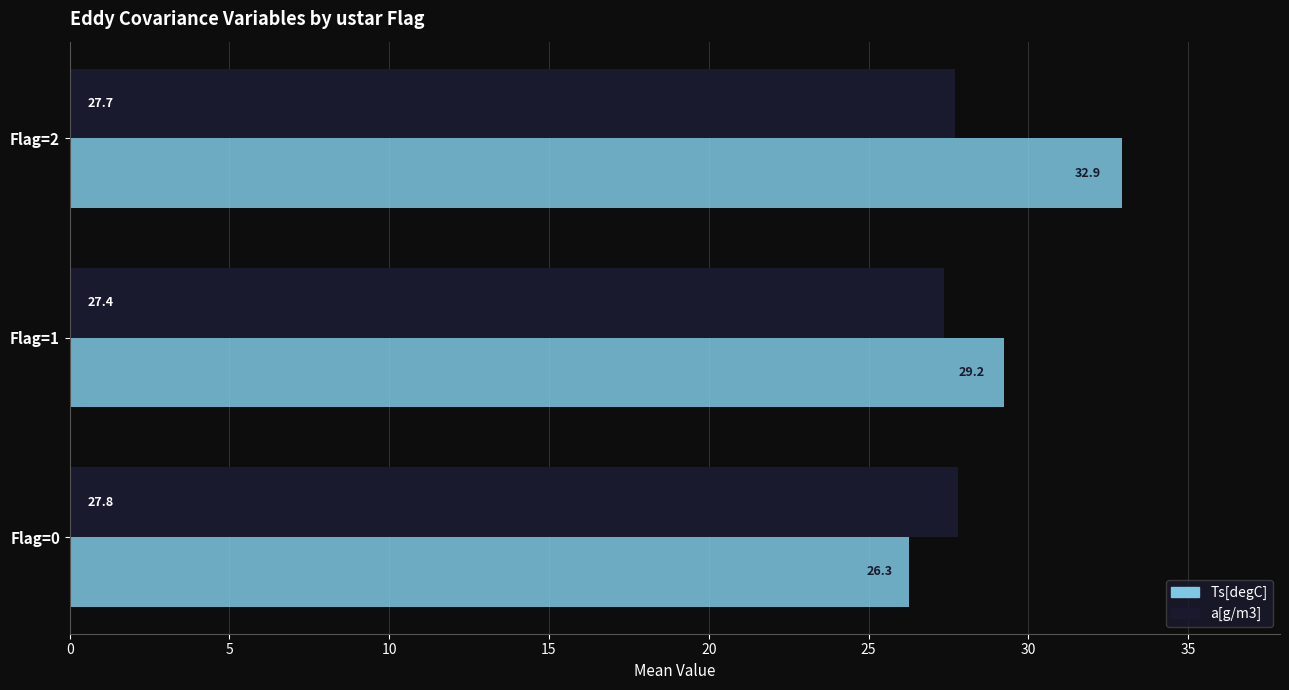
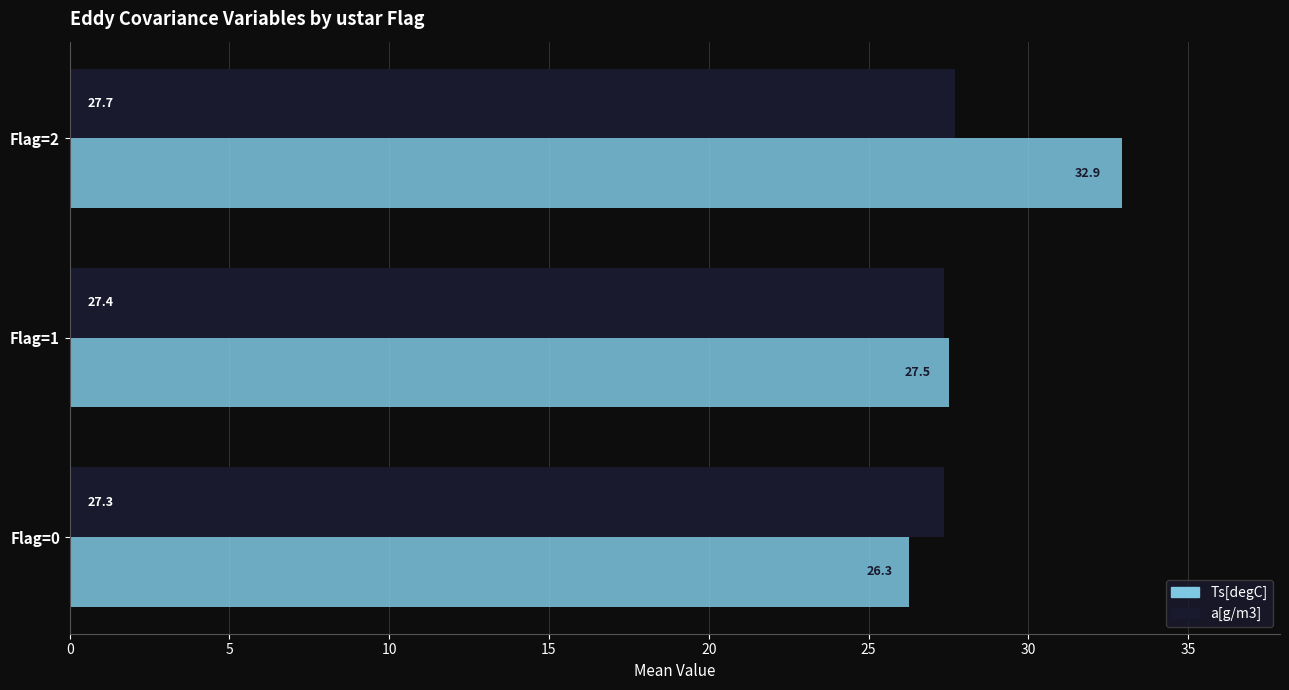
Ts[degC], Flag=1: 29.2 -> 27.5
a[g/m3], Flag=0: 27.8 -> 27.3
